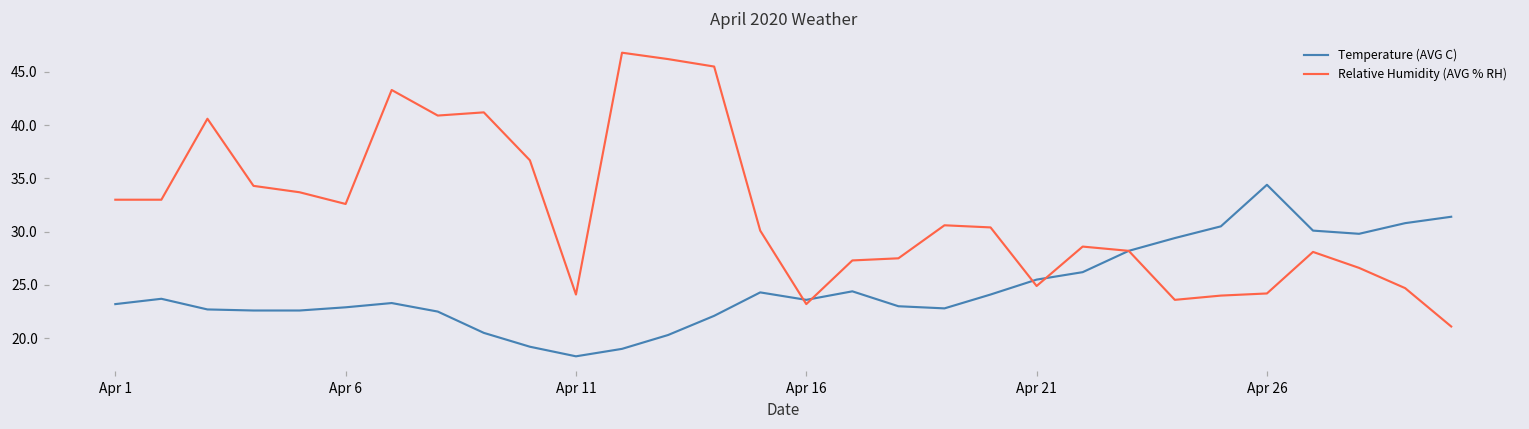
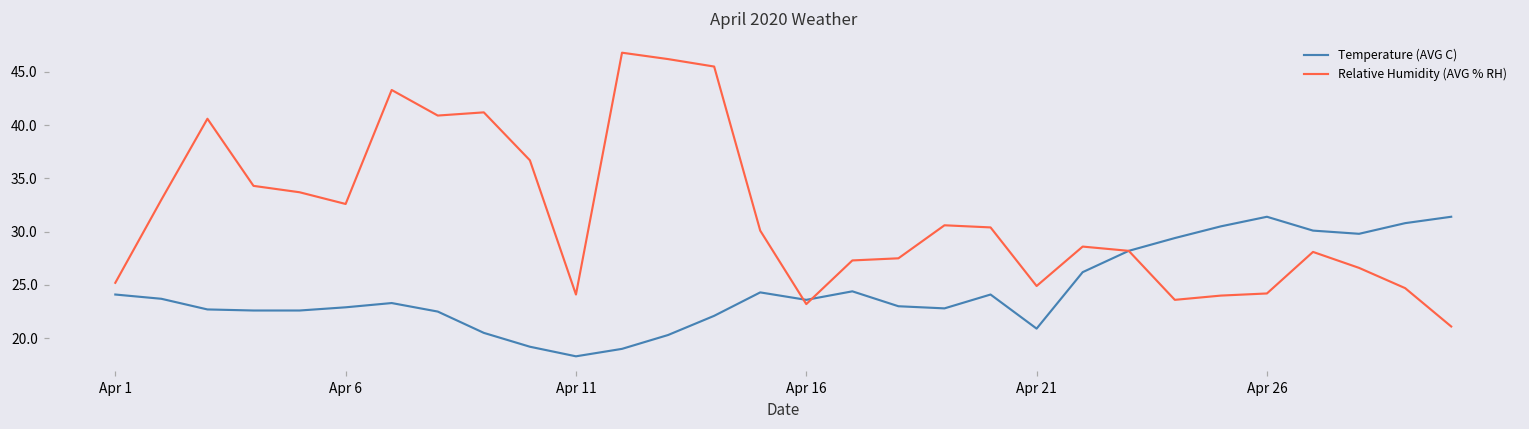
Temperature (AVG C), Apr 1: 23 -> 24
Relative Humidity (AVG % RH), Apr 1: 33 -> 25
Temperature (AVG C), Apr 21: 26 -> 21
Temperature (AVG C), Apr 26: 34 -> 31
